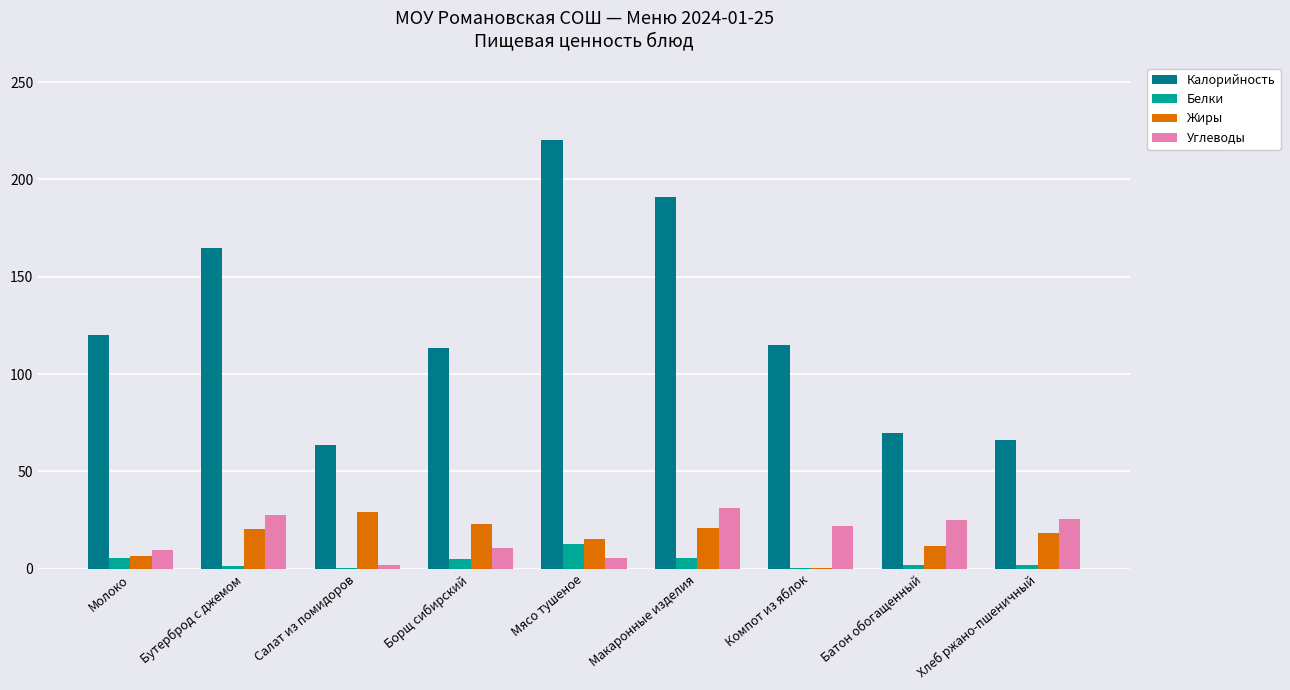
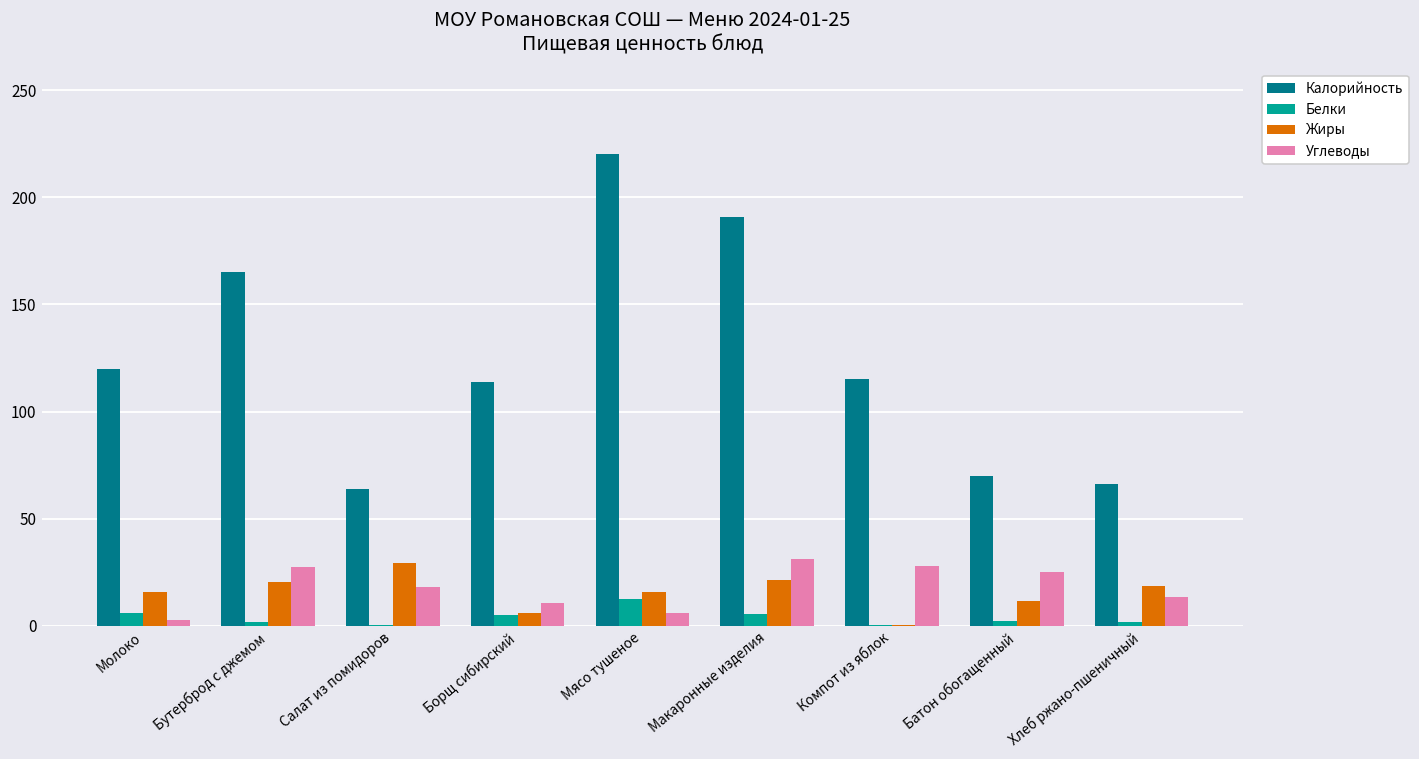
Жиры, Молоко: 6 -> 16
Углеводы, Молоко: 9 -> 3
Углеводы, Салат из помидоров: 2 -> 18
Жиры, Борщ сибирский: 23 -> 6
Углеводы, Компот из яблок: 22 -> 28
Углеводы, Хлеб ржано-пшеничный: 26 -> 14
